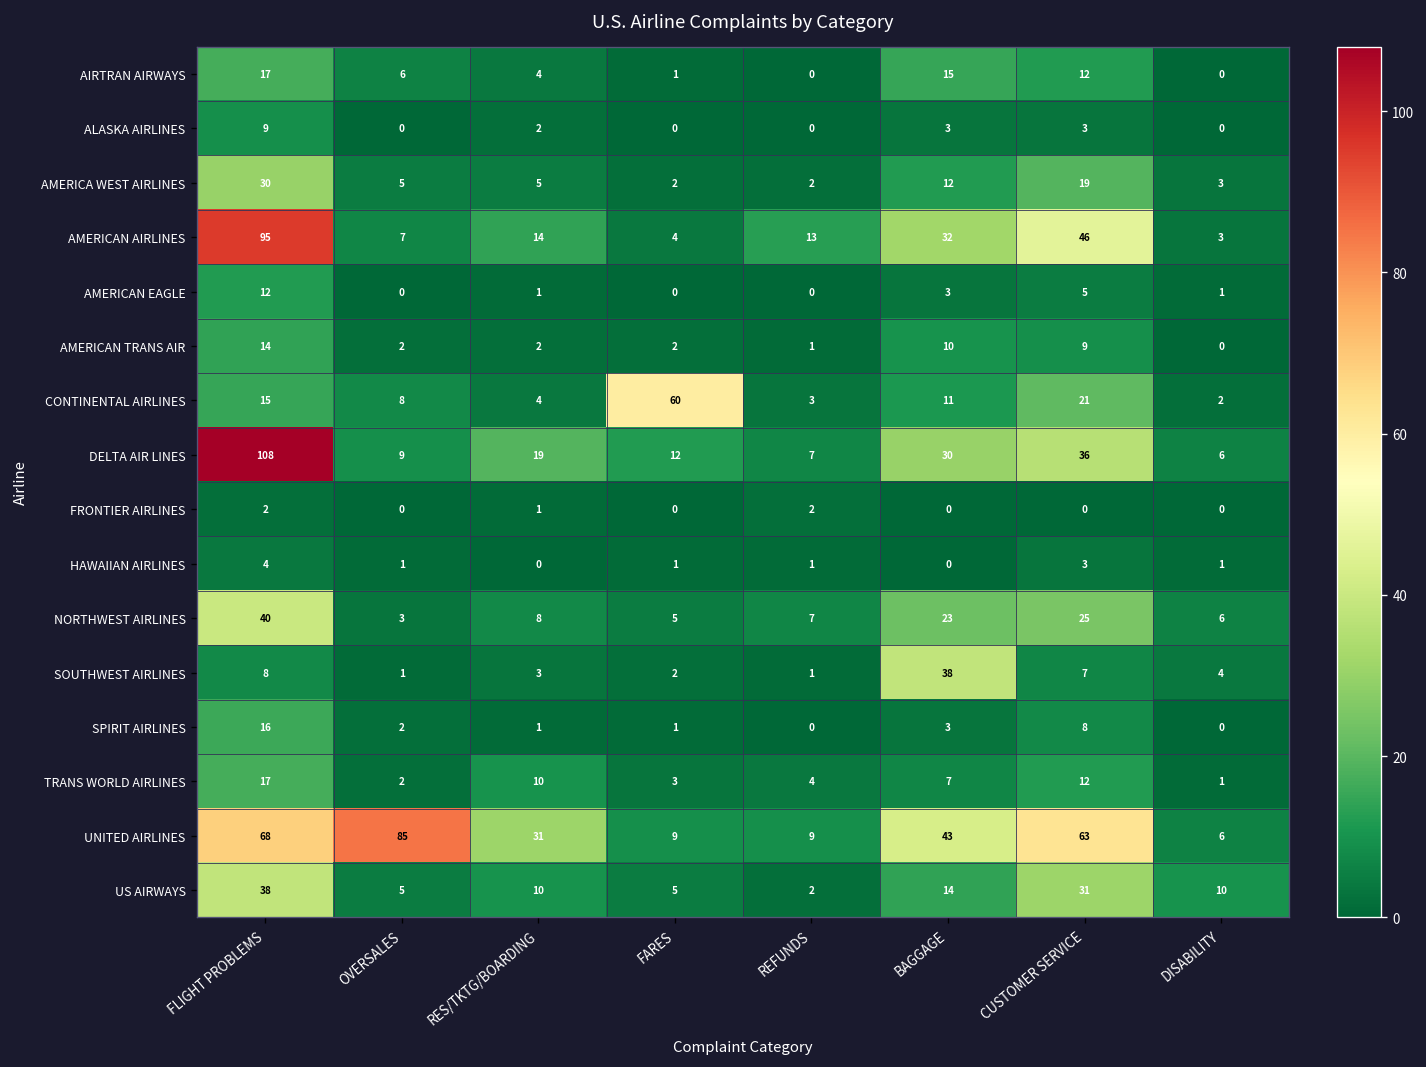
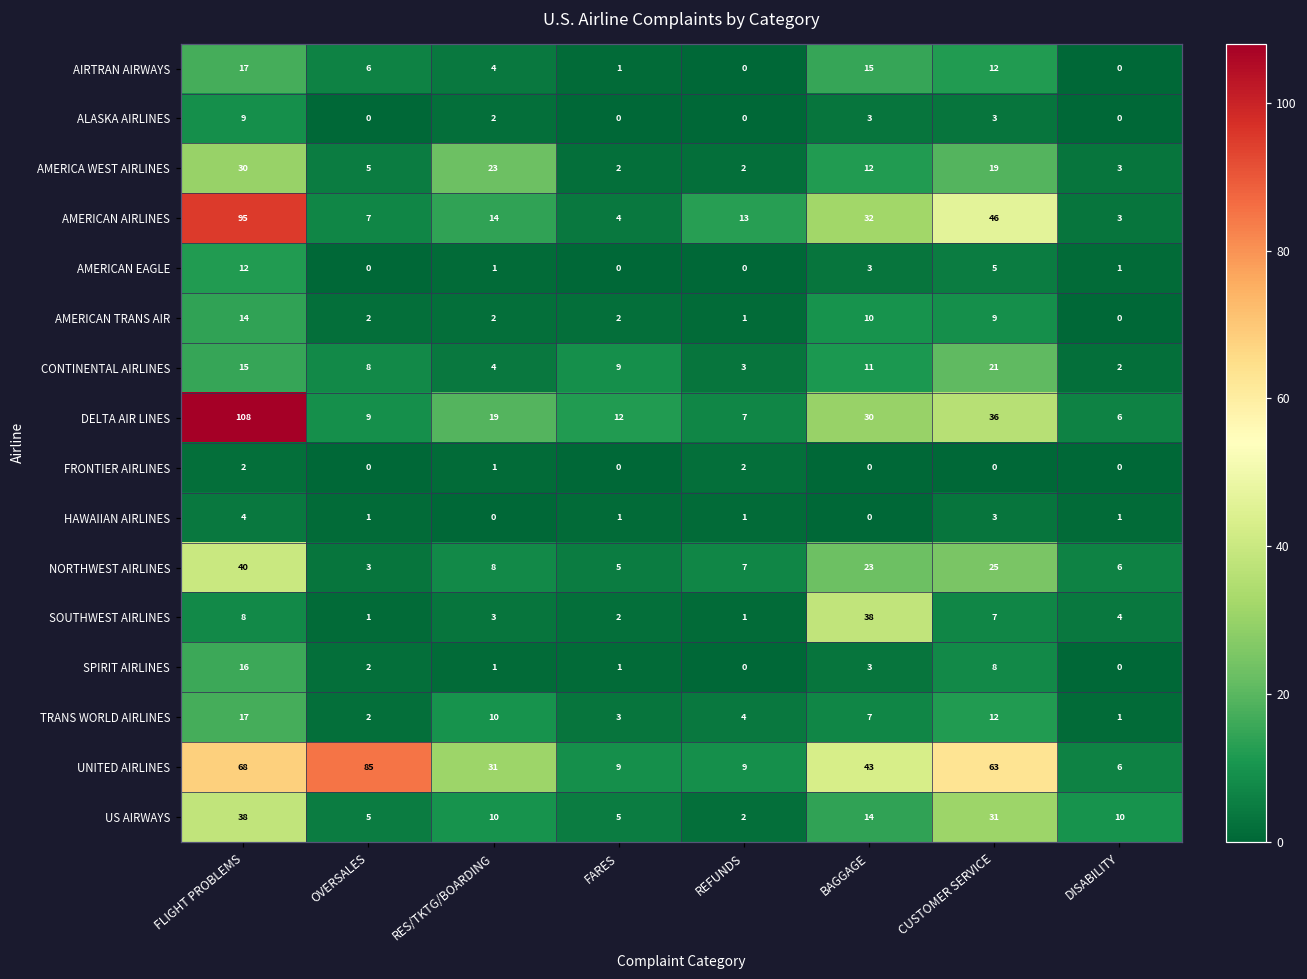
AMERICA WEST AIRLINES, RES/TKTG/BOARDING: 5 -> 23
CONTINENTAL AIRLINES, FARES: 60 -> 9
